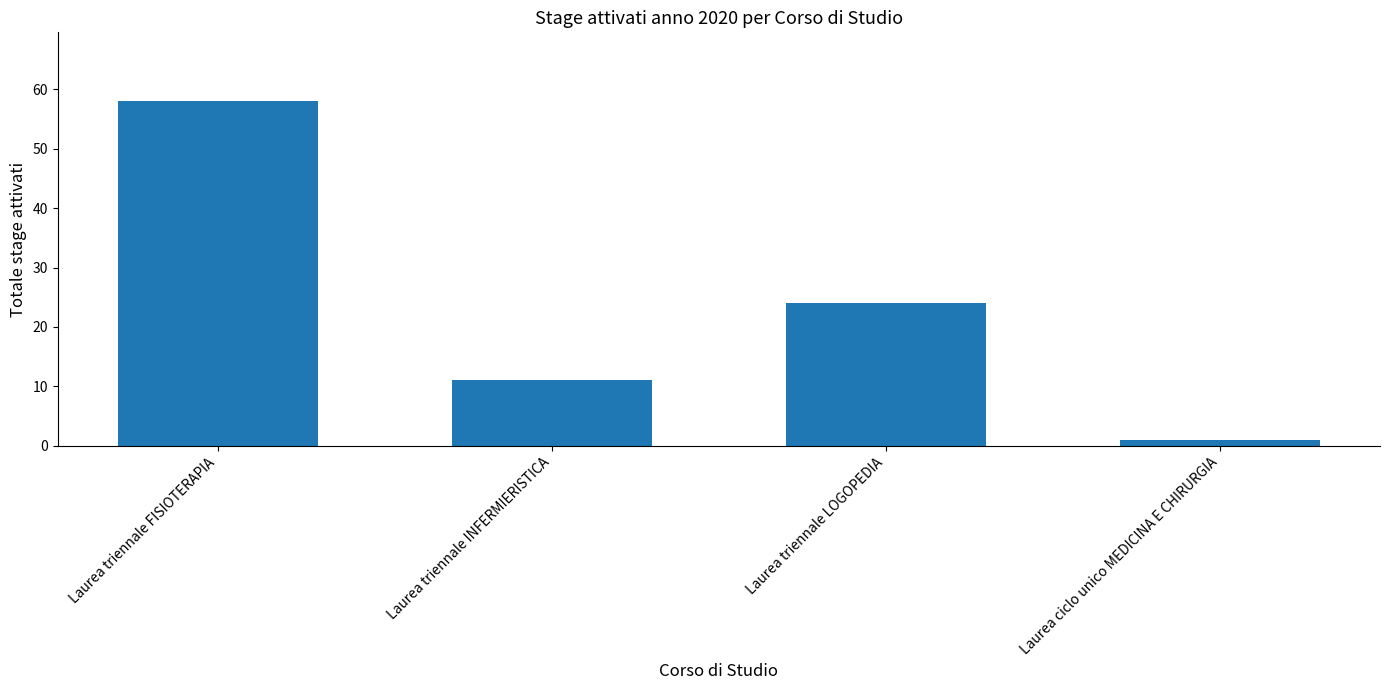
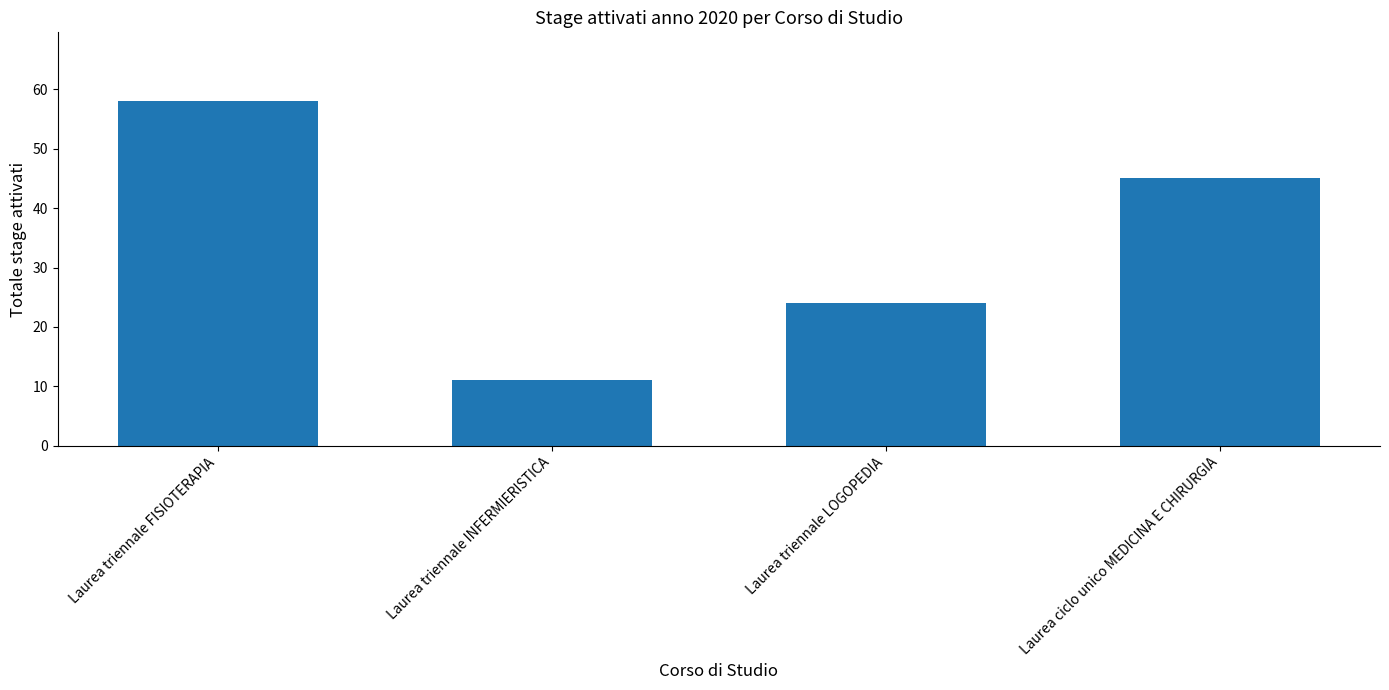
Laurea ciclo unico MEDICINA E CHIRURGIA: 1 -> 45
